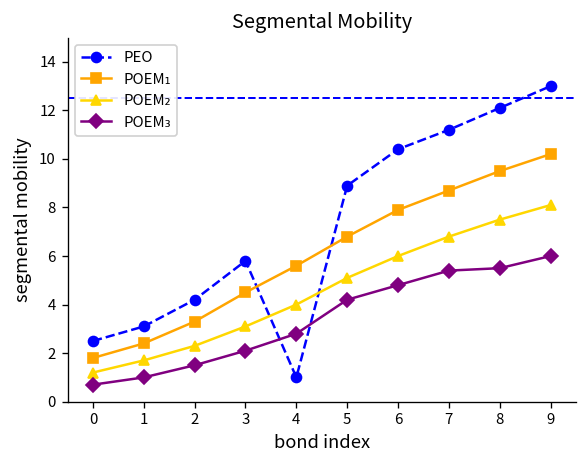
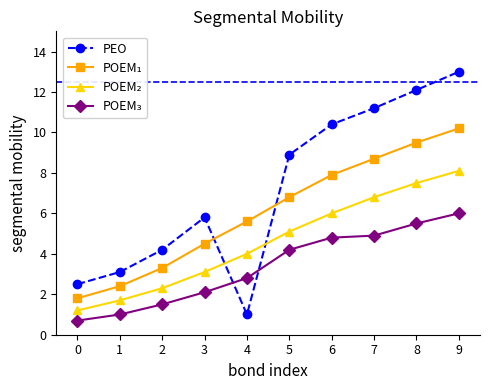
POEM₃, 7: 5.4 -> 4.9
